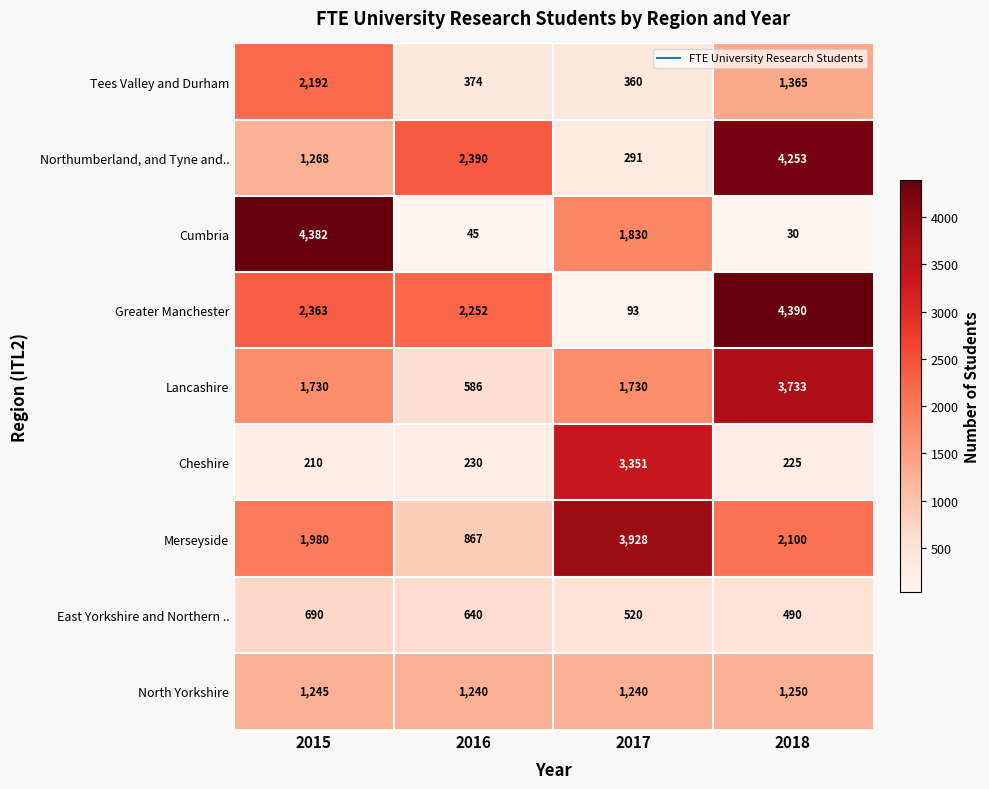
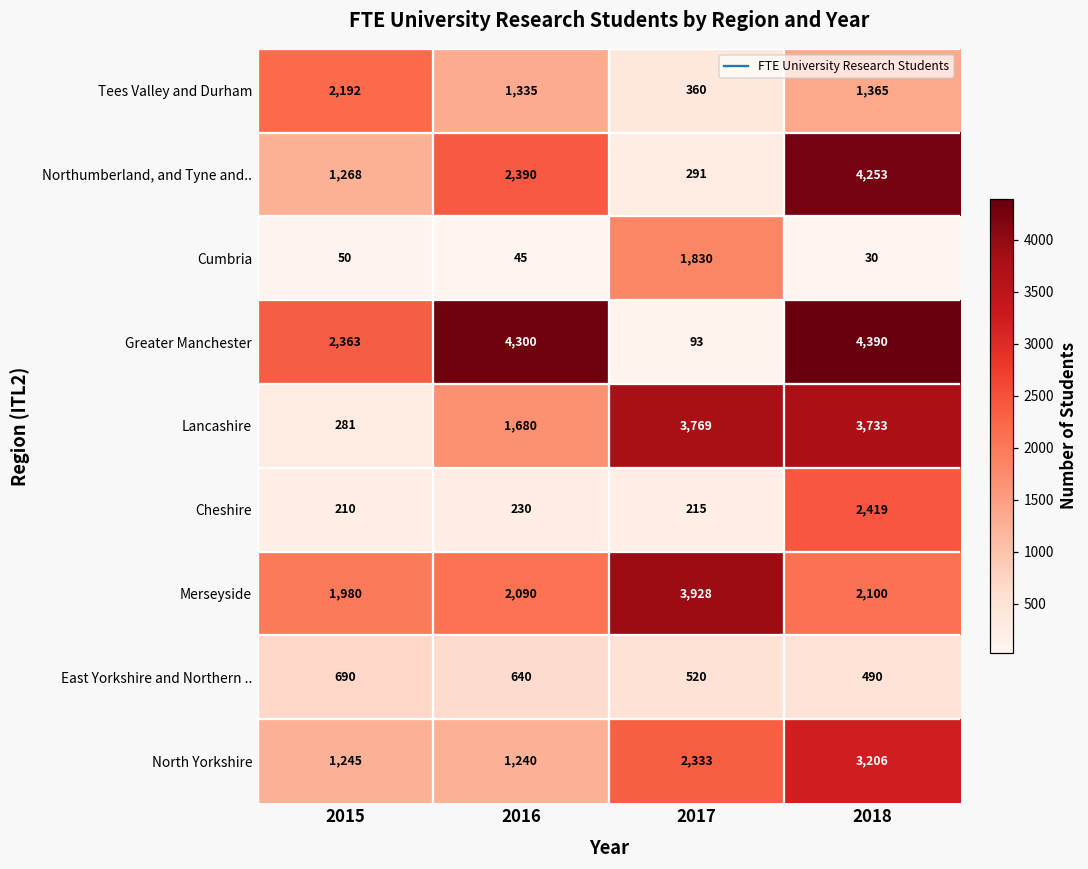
Tees Valley and Durham, 2016: 374 -> 1,335
Cumbria, 2015: 4,382 -> 50
Greater Manchester, 2016: 2,252 -> 4,300
Lancashire, 2015: 1,730 -> 281
Lancashire, 2016: 586 -> 1,680
Lancashire, 2017: 1,730 -> 3,769
Cheshire, 2017: 3,351 -> 215
Cheshire, 2018: 225 -> 2,419
Merseyside, 2016: 867 -> 2,090
North Yorkshire, 2017: 1,240 -> 2,333
North Yorkshire, 2018: 1,250 -> 3,206
